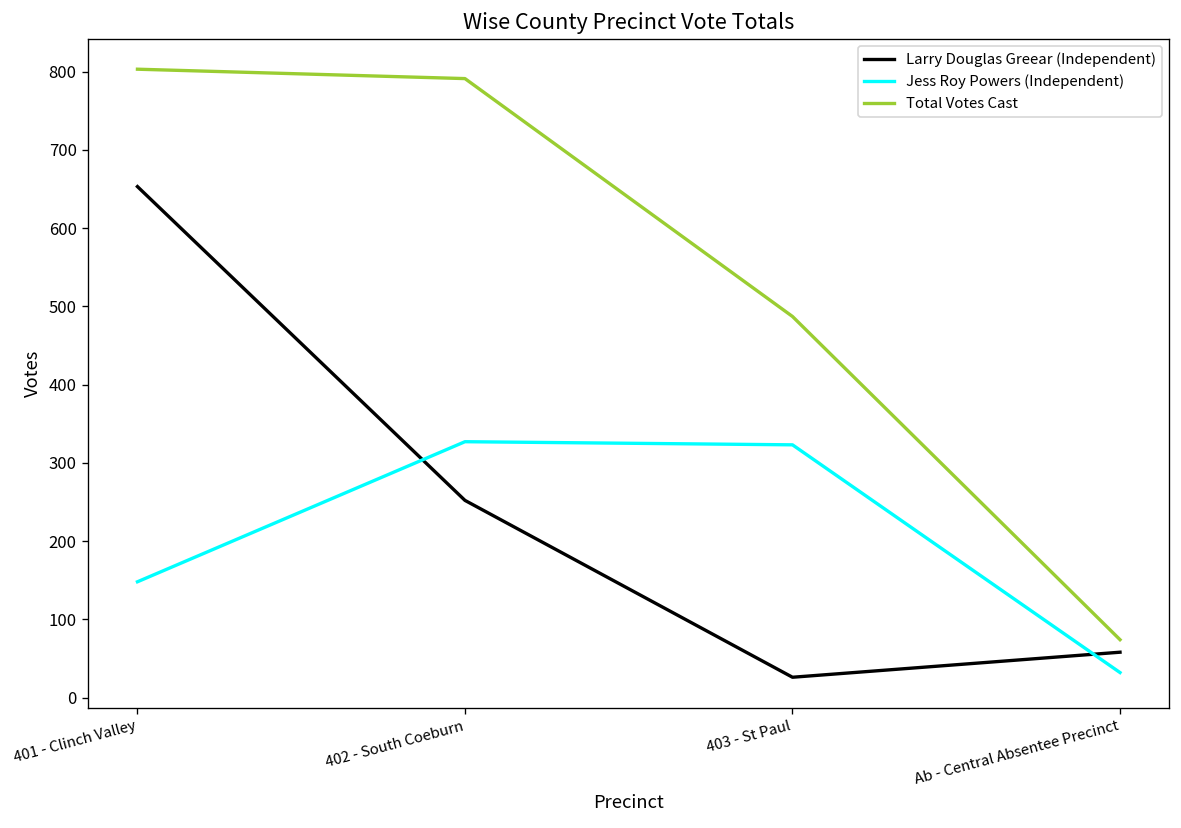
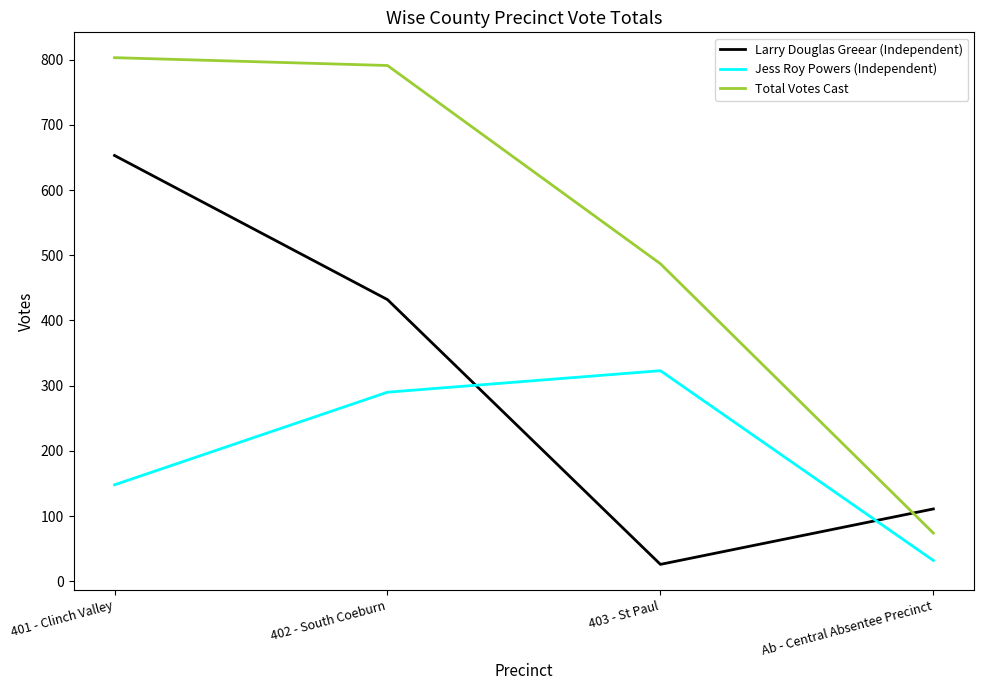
Larry Douglas Greear (Independent), 402 - South Coeburn: 250 -> 430
Jess Roy Powers (Independent), 402 - South Coeburn: 330 -> 290
Larry Douglas Greear (Independent), Ab - Central Absentee Precinct: 60 -> 110
